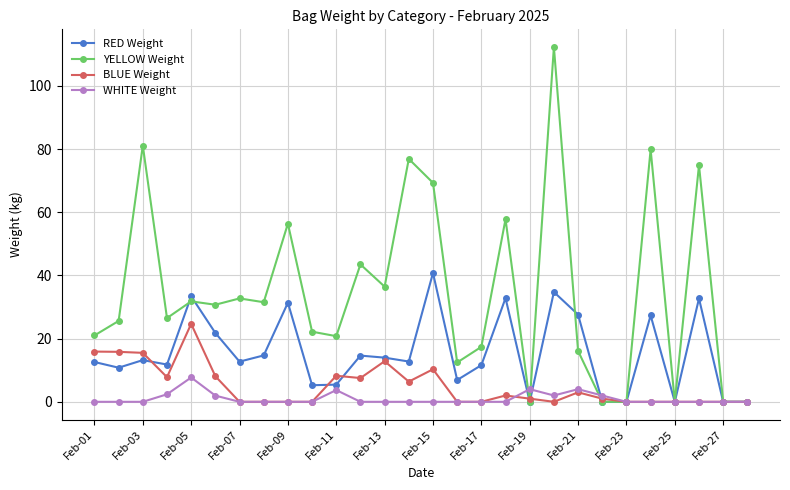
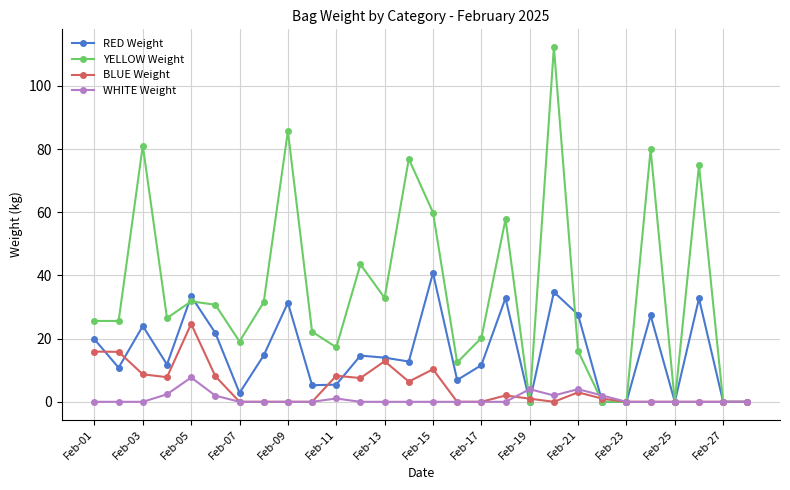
RED Weight, Feb-01: 13 -> 20
YELLOW Weight, Feb-01: 21 -> 26
RED Weight, Feb-03: 13 -> 24
BLUE Weight, Feb-03: 16 -> 9
RED Weight, Feb-07: 13 -> 3
YELLOW Weight, Feb-07: 33 -> 19
YELLOW Weight, Feb-09: 56 -> 86
YELLOW Weight, Feb-11: 21 -> 17
WHITE Weight, Feb-11: 4 -> 1
YELLOW Weight, Feb-13: 36 -> 33
YELLOW Weight, Feb-15: 69 -> 60
YELLOW Weight, Feb-17: 17 -> 20
